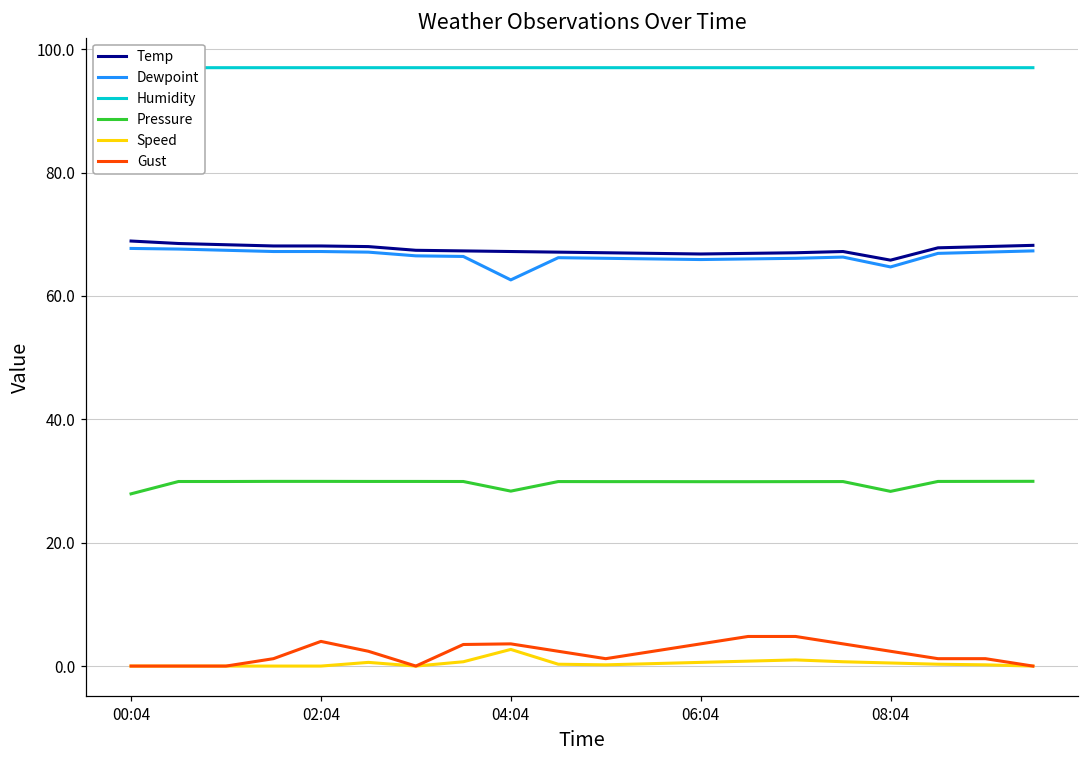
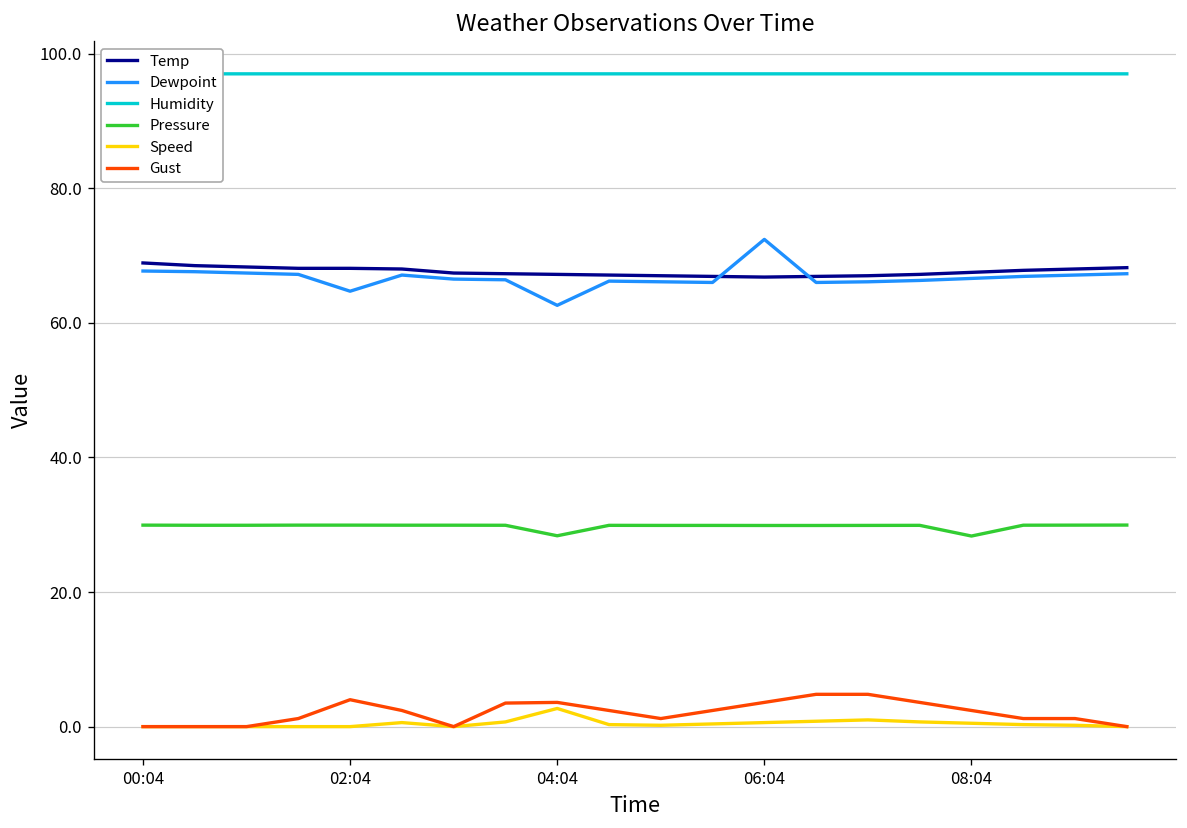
Pressure, 00:04: 28 -> 30
Dewpoint, 02:04: 67 -> 65
Dewpoint, 06:04: 66 -> 72
Temp, 08:04: 66 -> 68
Dewpoint, 08:04: 65 -> 67
